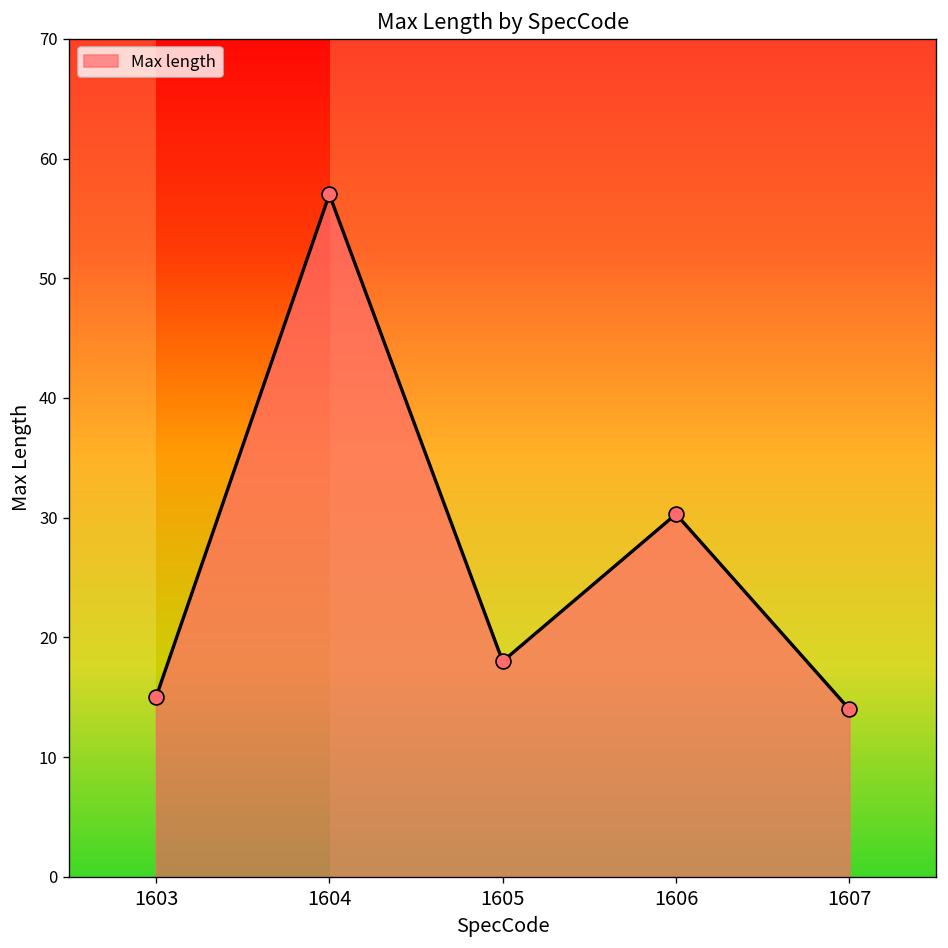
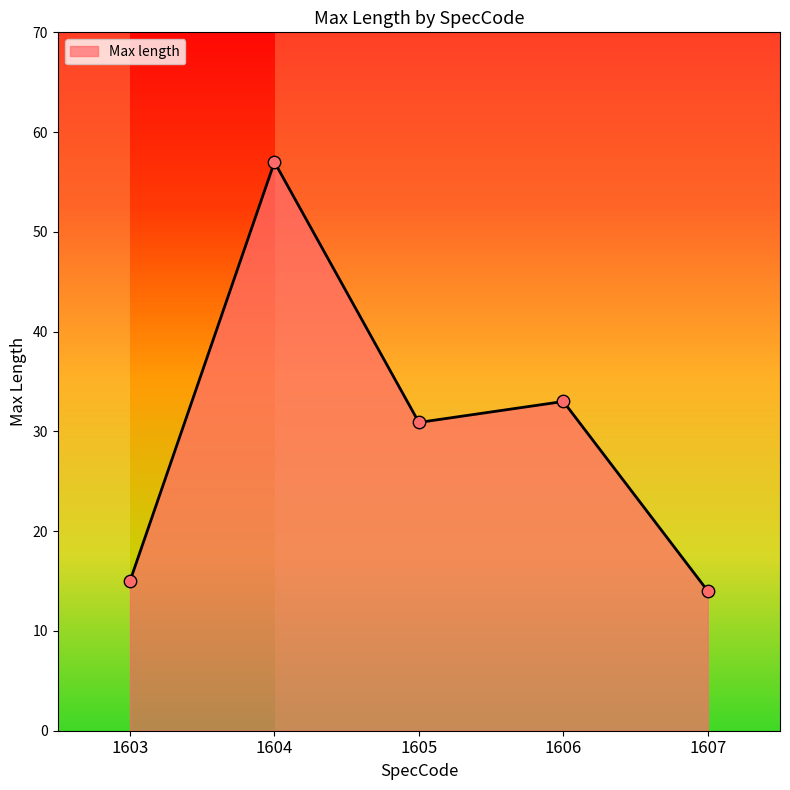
1605: 18 -> 31
1606: 30 -> 33
